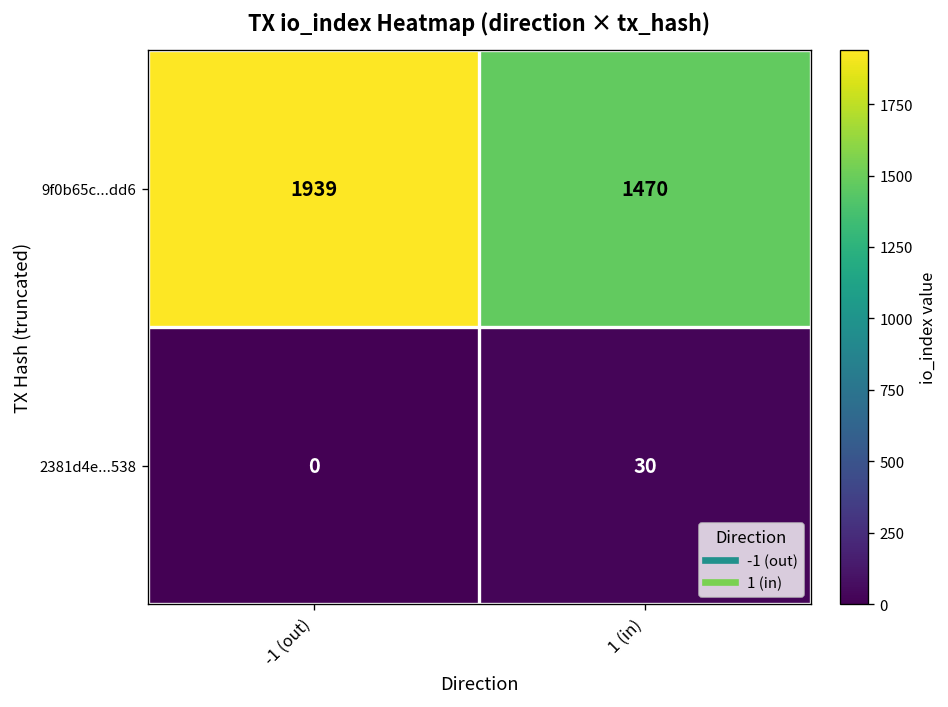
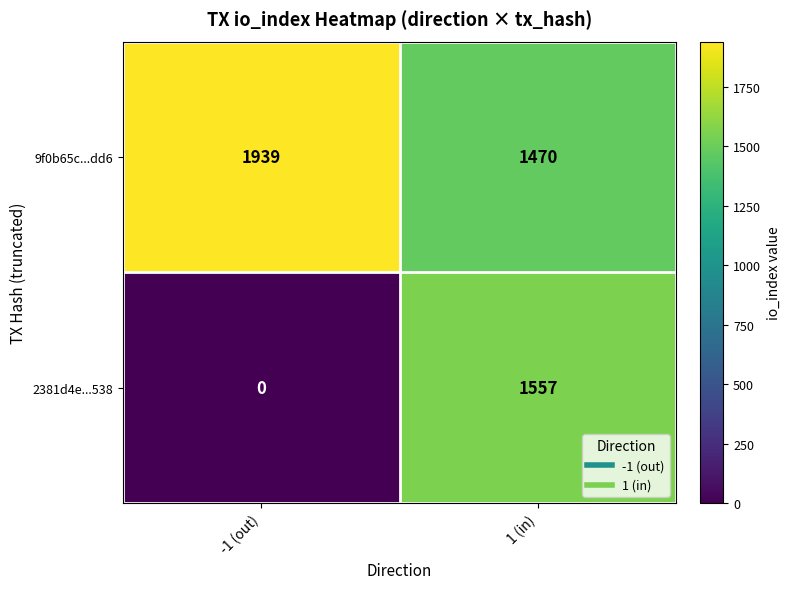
2381d4e...538, 1 (in): 30 -> 1557
